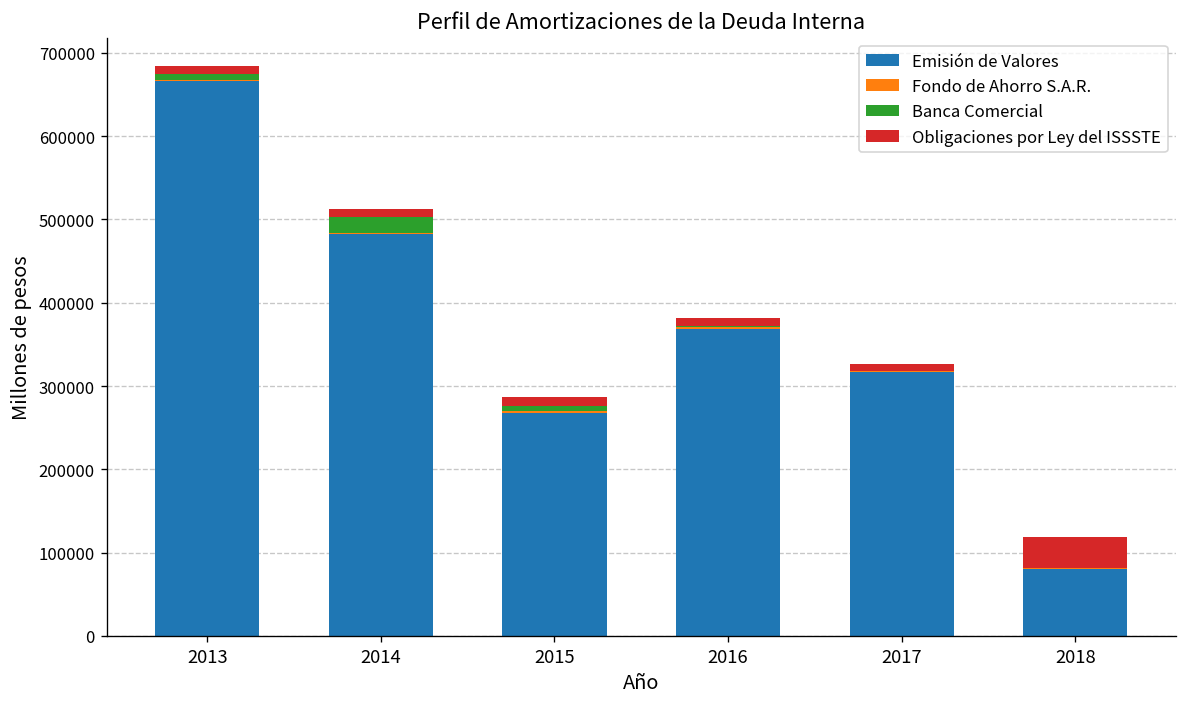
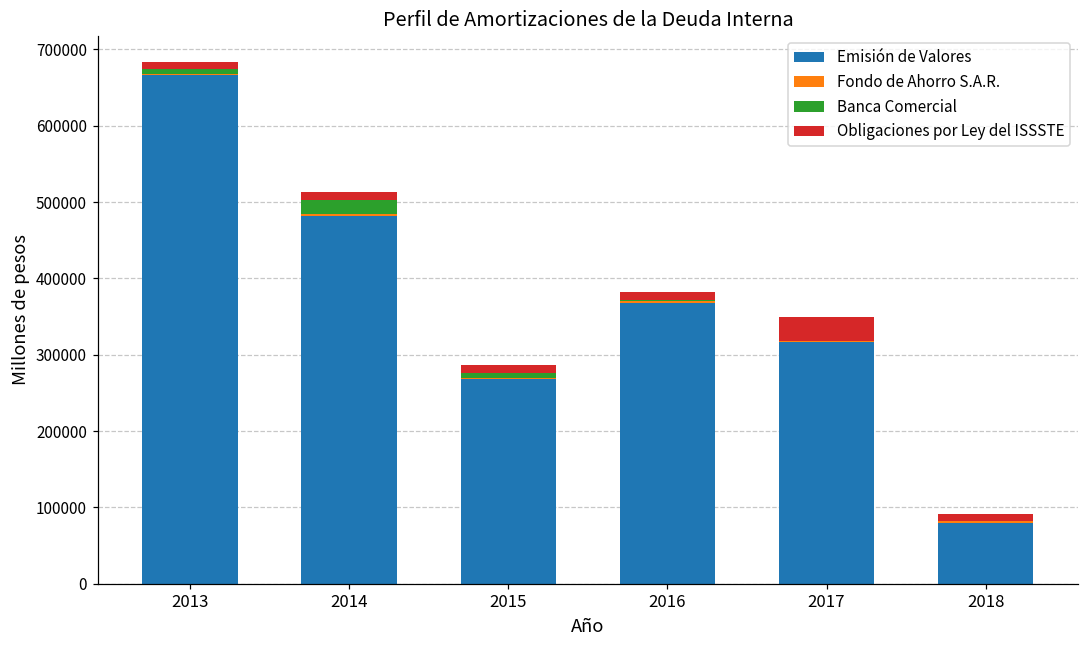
Obligaciones por Ley del ISSSTE, 2017: 10000 -> 30000
Obligaciones por Ley del ISSSTE, 2018: 40000 -> 10000
